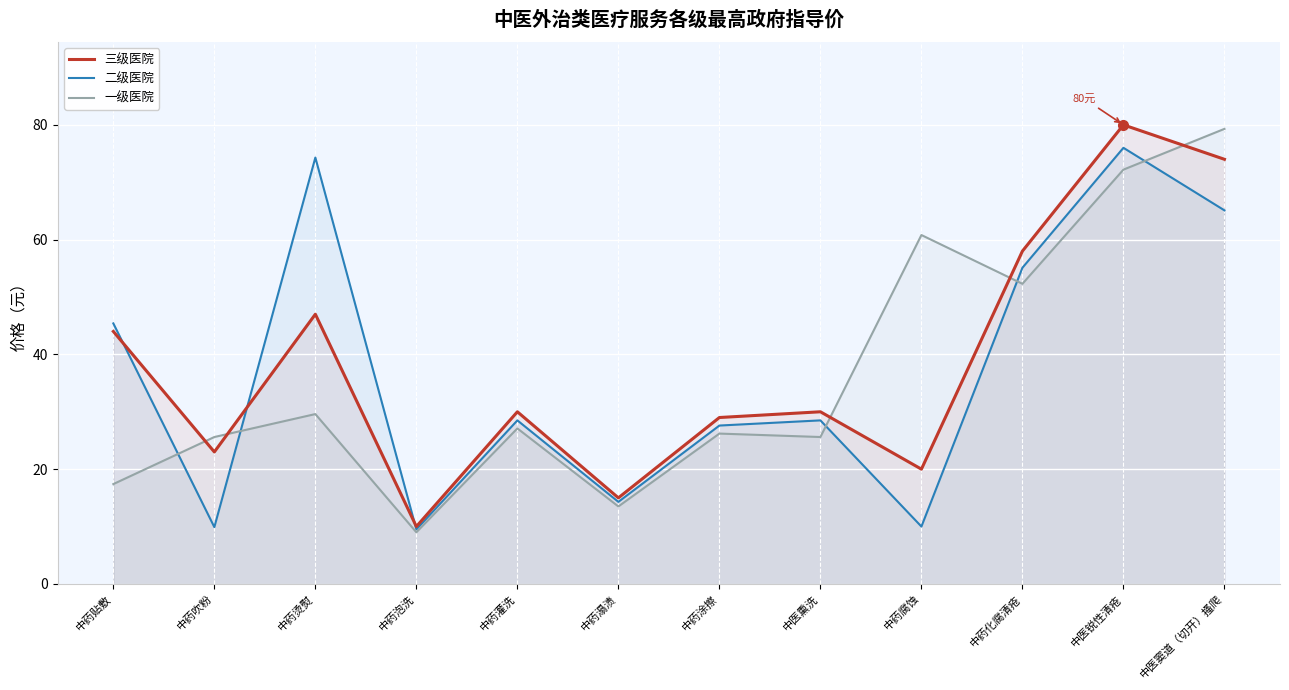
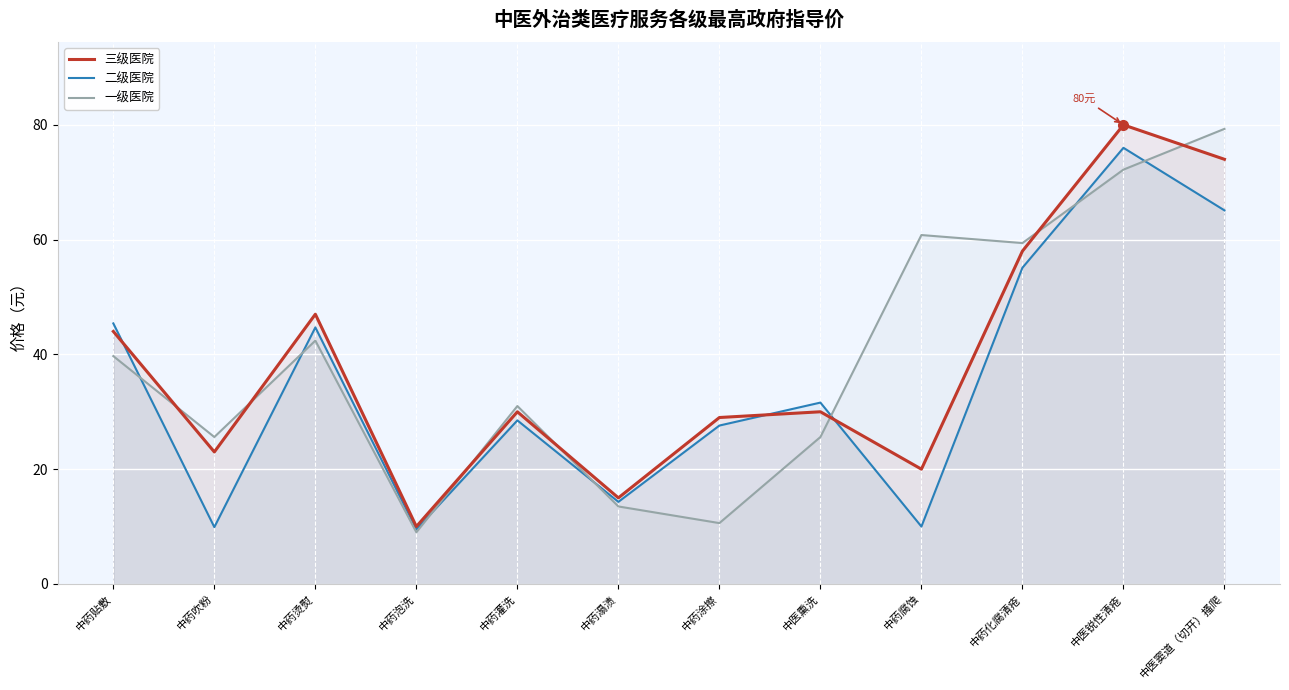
一级医院, 中药贴敷: 17 -> 40
二级医院, 中药烫熨: 74 -> 45
一级医院, 中药烫熨: 30 -> 42
一级医院, 中药灌洗: 27 -> 31
一级医院, 中药涂擦: 26 -> 11
二级医院, 中医熏洗: 29 -> 32
一级医院, 中药化腐清疮: 52 -> 59
